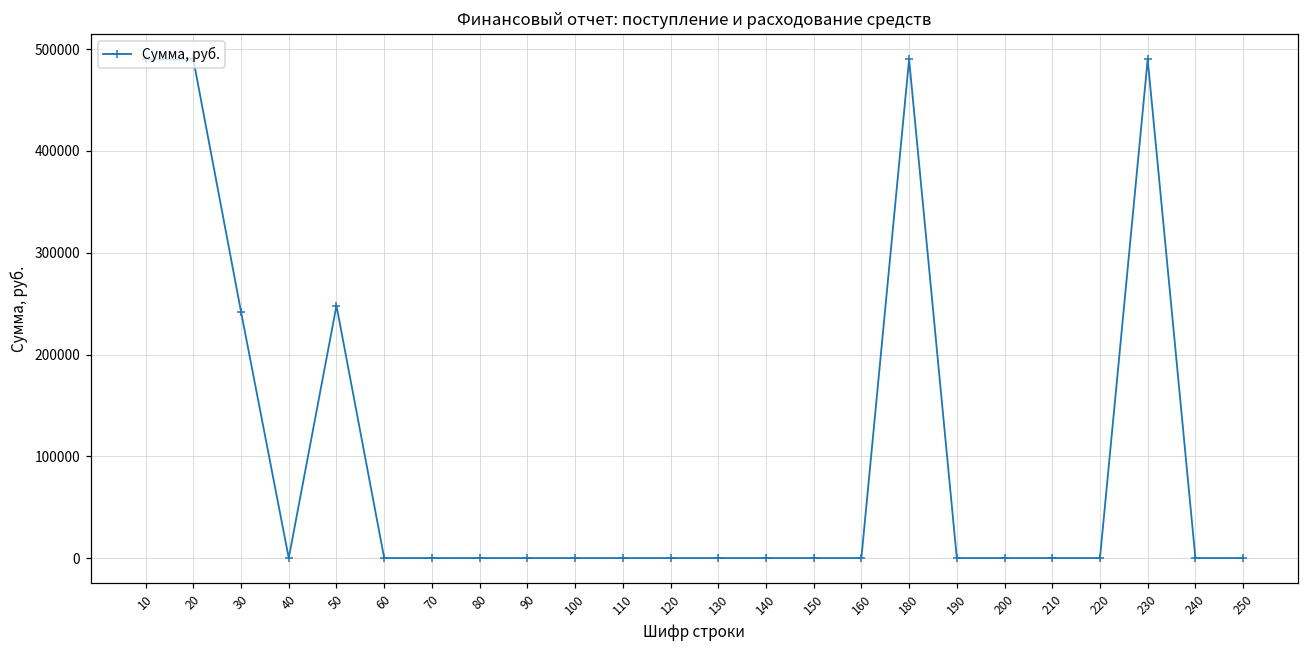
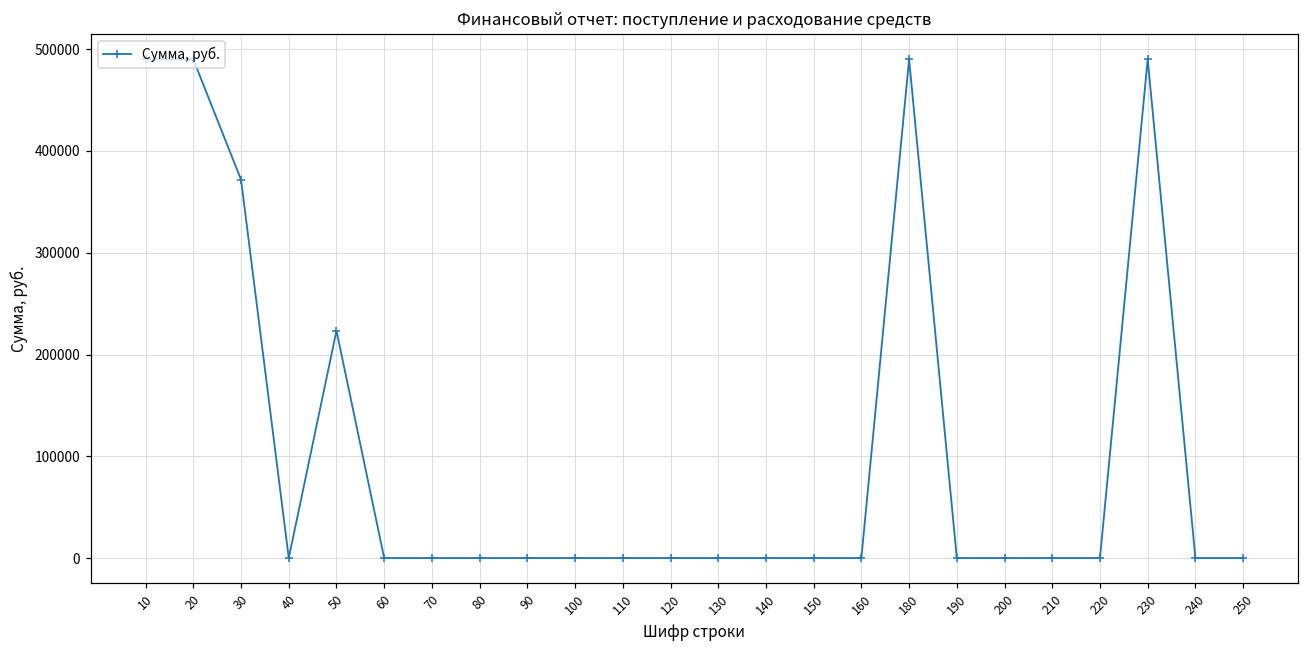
30: 240000 -> 370000
50: 250000 -> 220000
